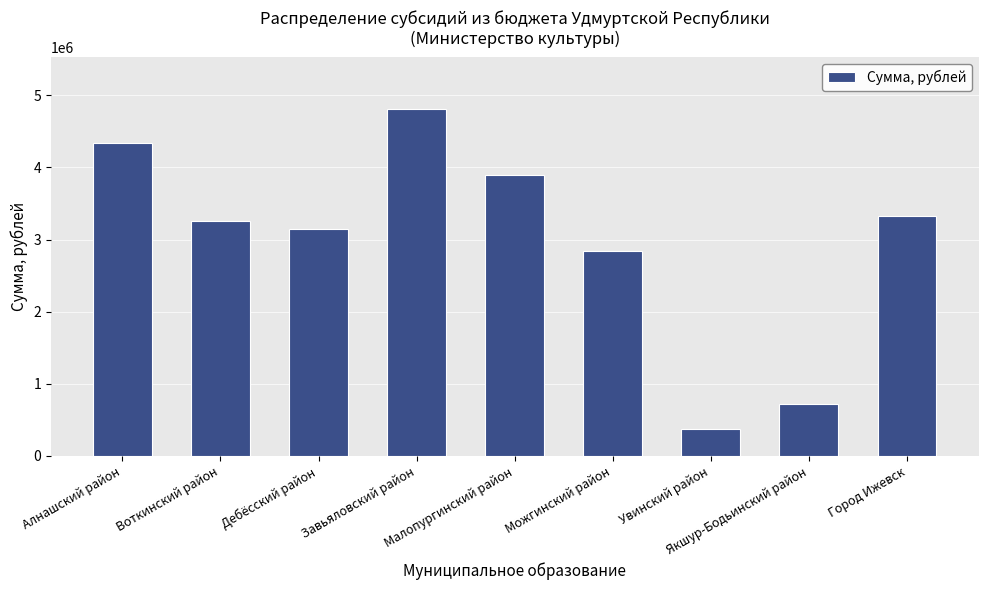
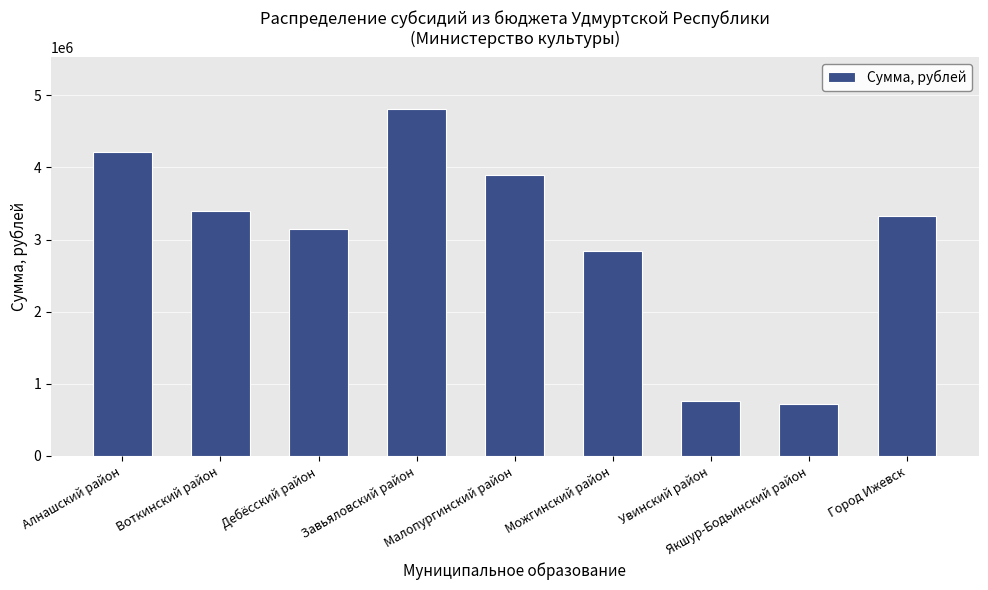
Алнашский район: 4300000 -> 4200000
Воткинский район: 3300000 -> 3400000
Увинский район: 400000 -> 800000
